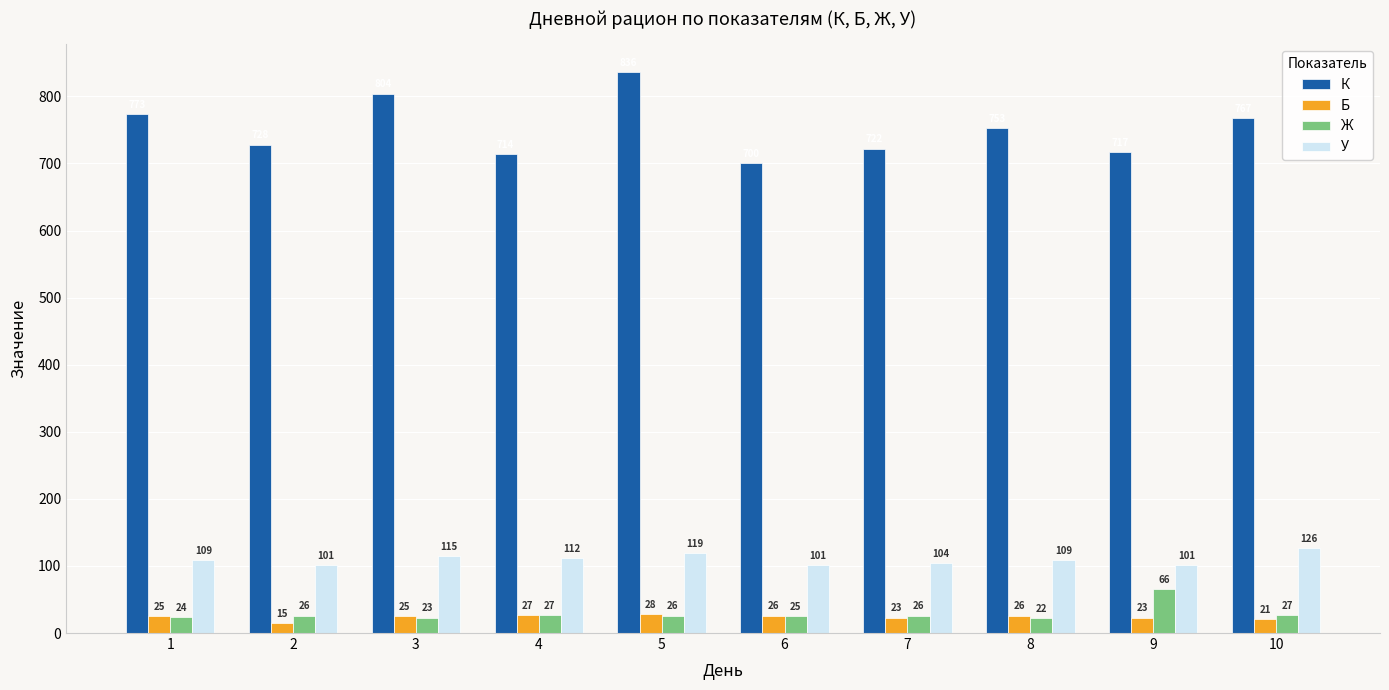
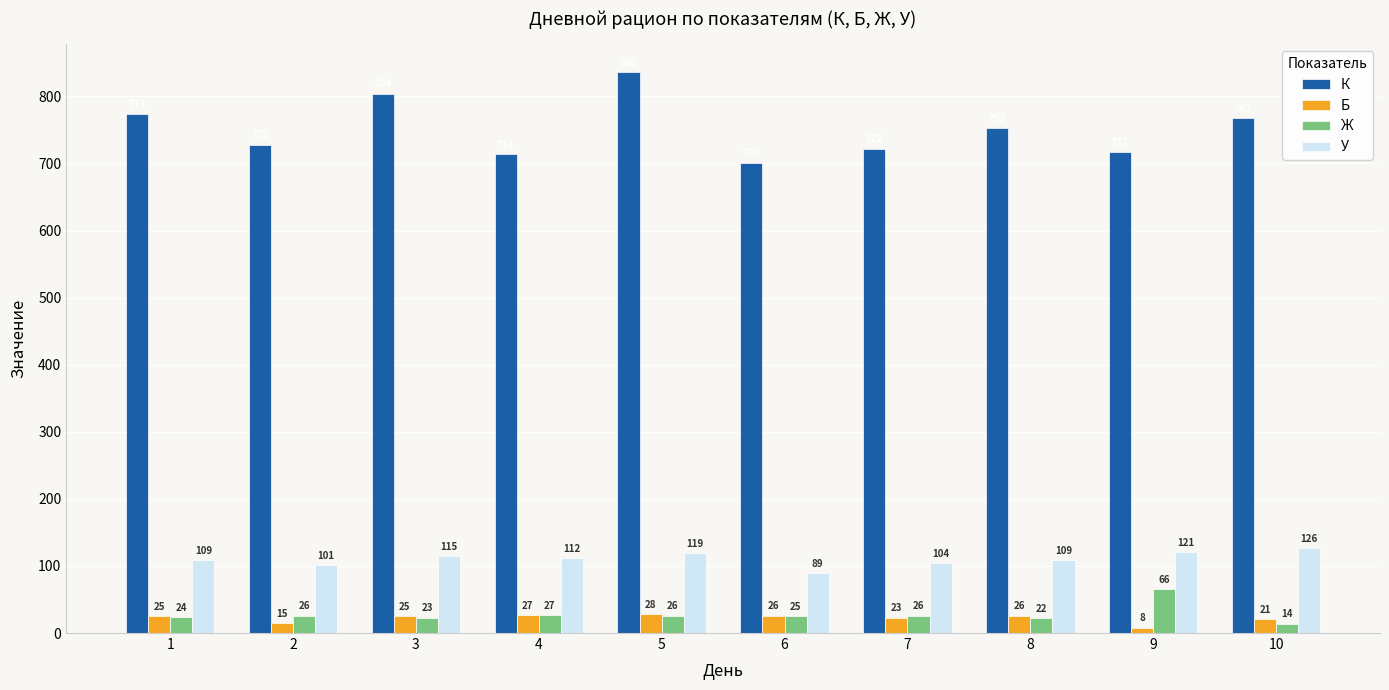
У, 6: 101 -> 89
Б, 9: 23 -> 8
У, 9: 101 -> 121
Ж, 10: 27 -> 14
